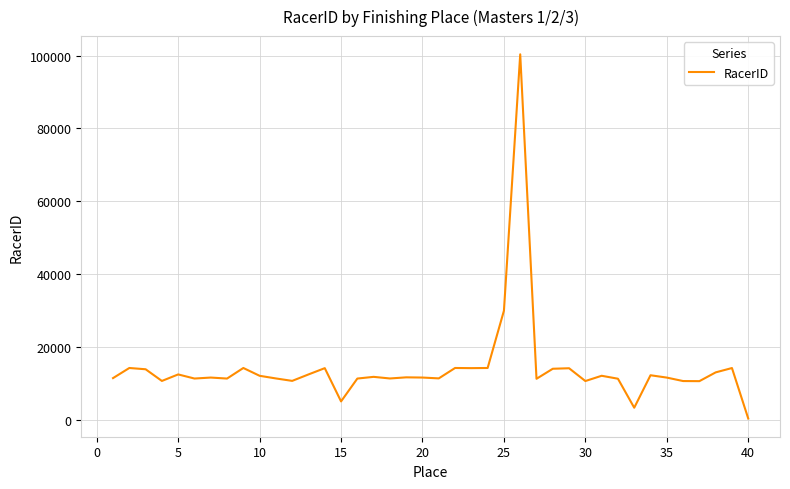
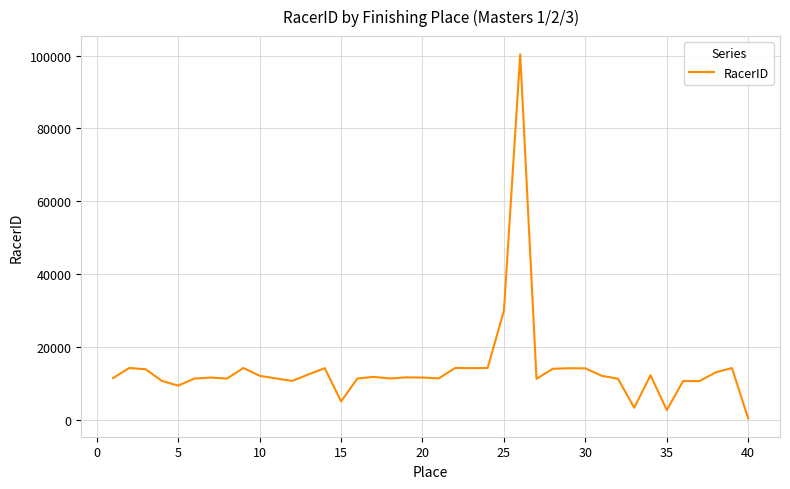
5: 12000 -> 9000
30: 11000 -> 14000
35: 12000 -> 3000
